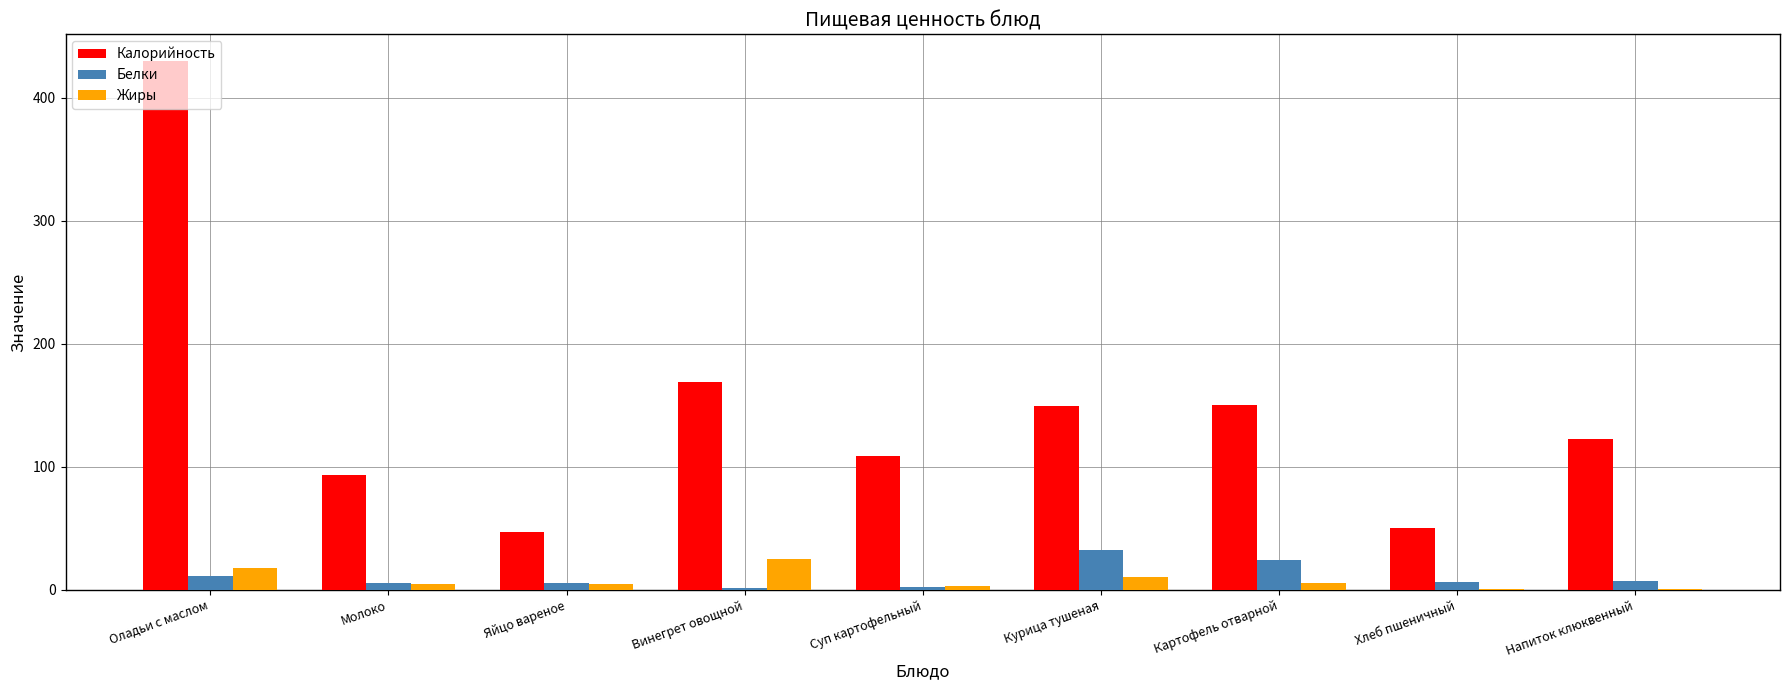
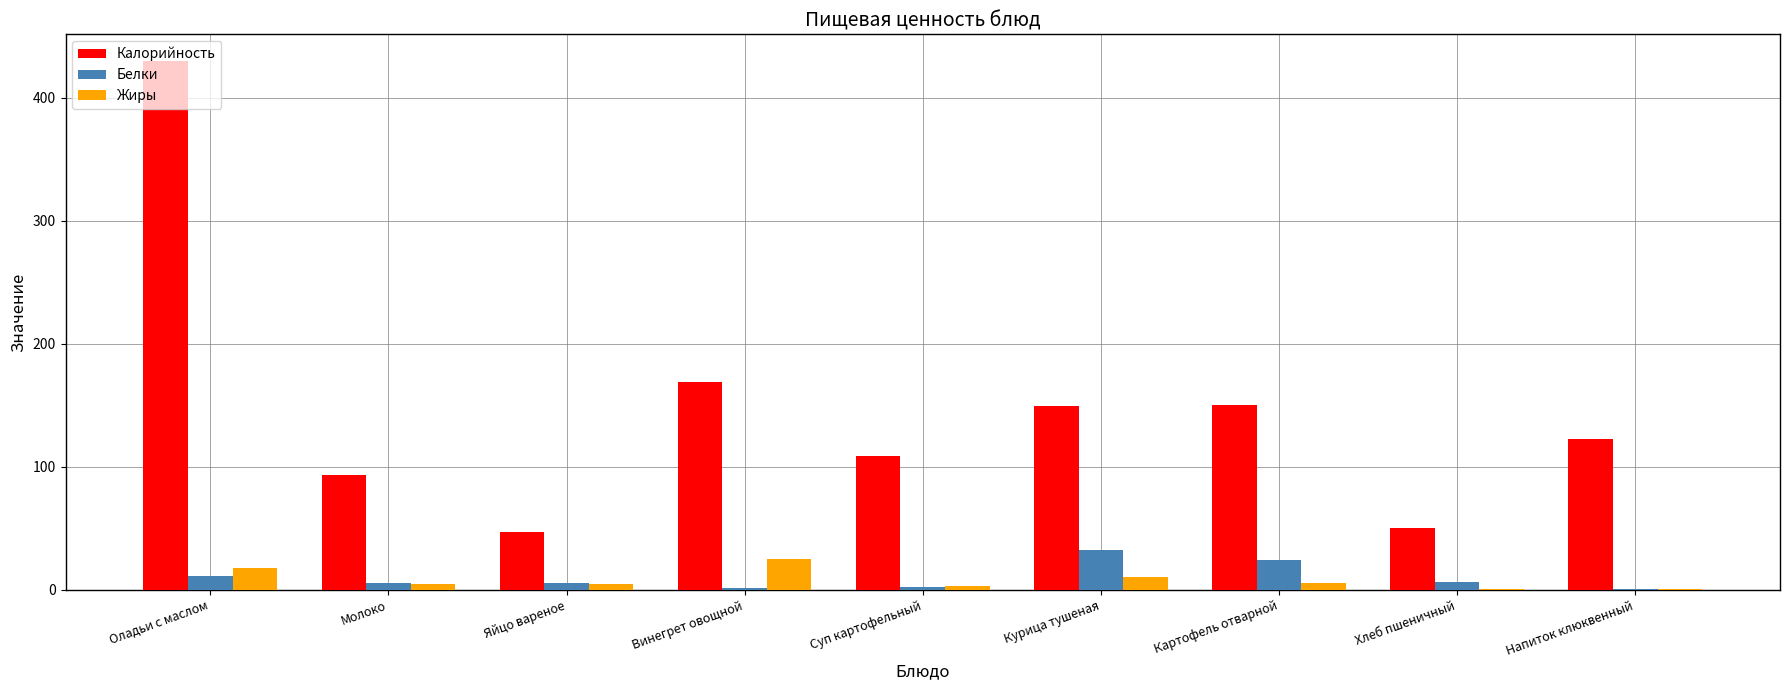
Белки, Напиток клюквенный: 7 -> 1
